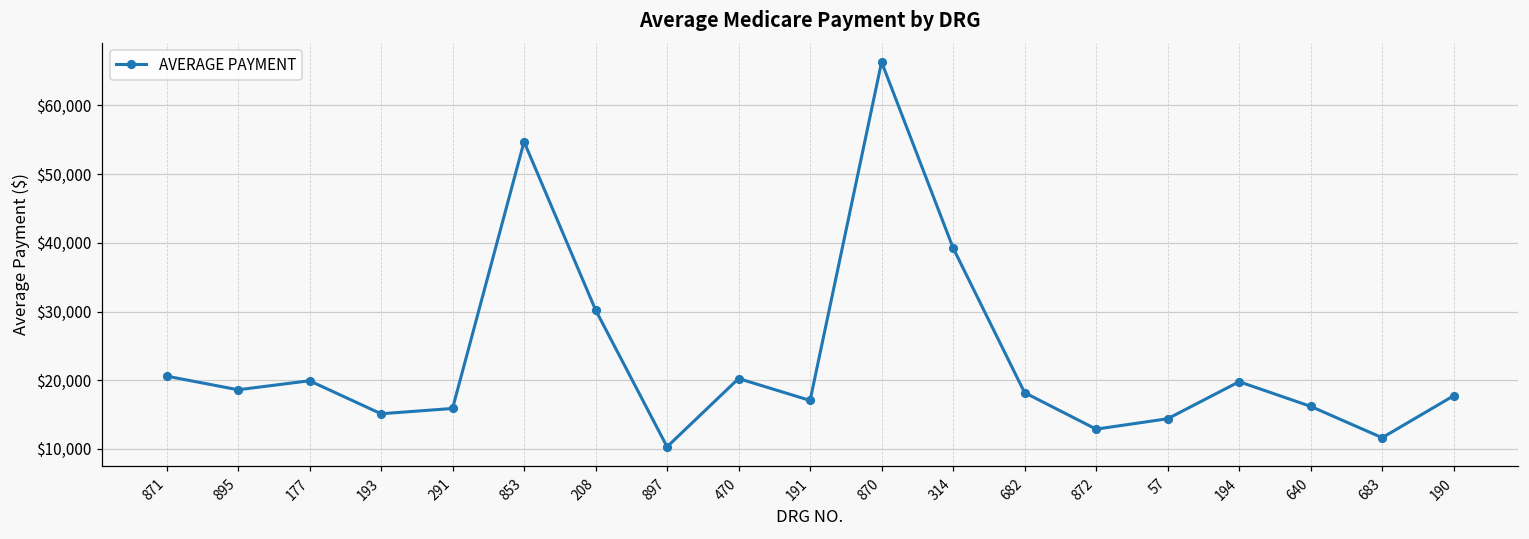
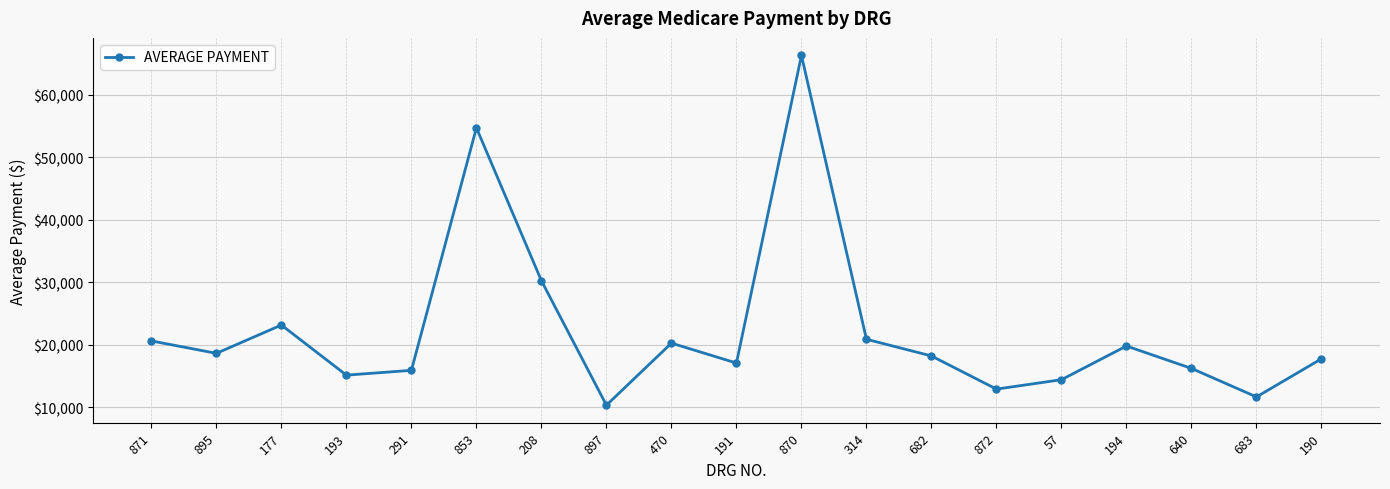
177: $20,000 -> $23,000
314: $39,000 -> $21,000
